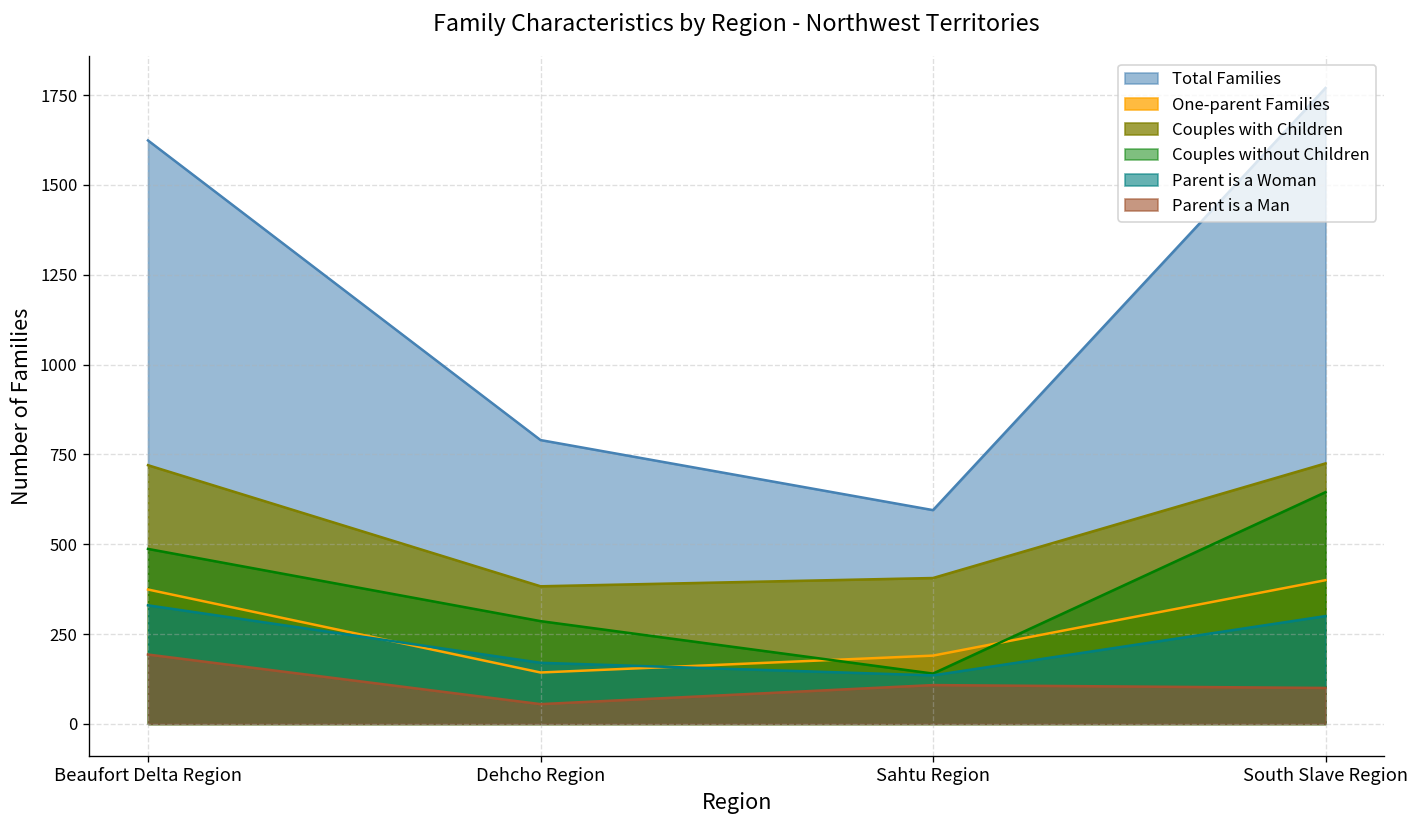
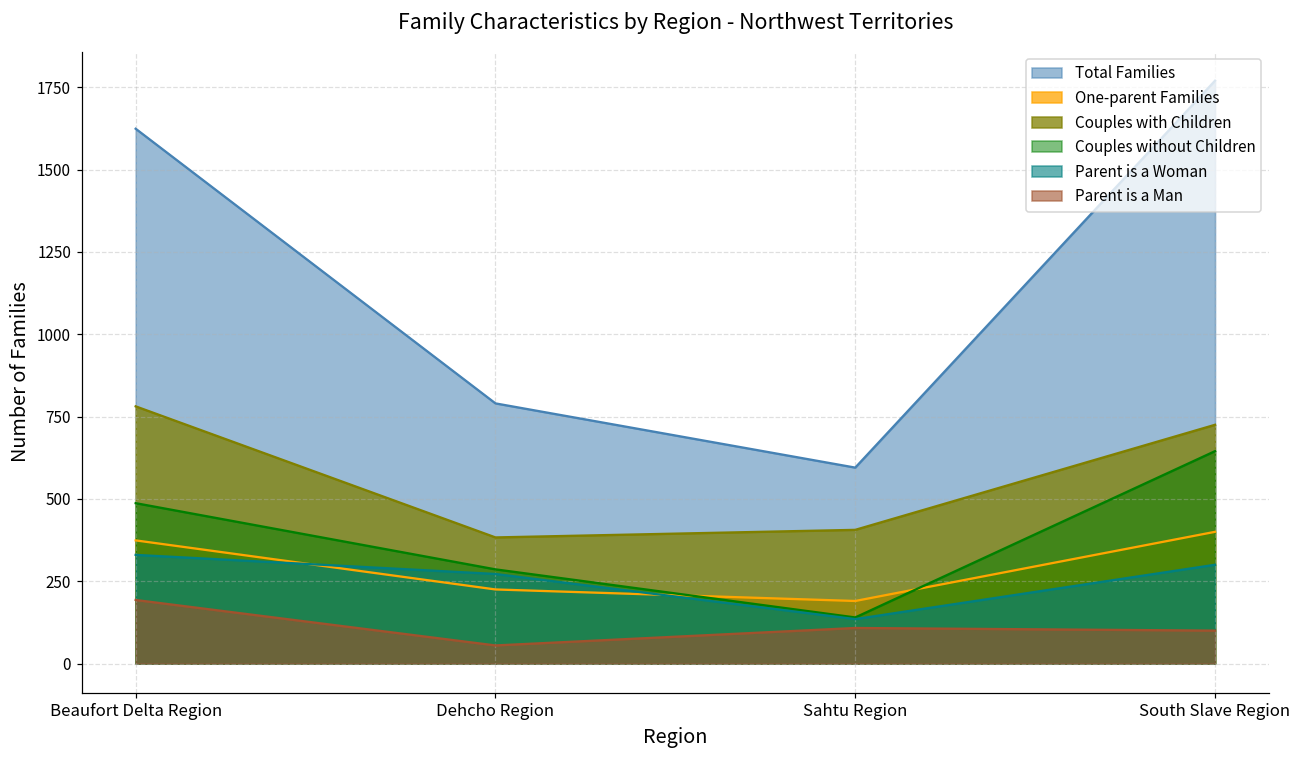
Couples with Children, Beaufort Delta Region: 720 -> 780
One-parent Families, Dehcho Region: 140 -> 230
Parent is a Woman, Dehcho Region: 170 -> 270
